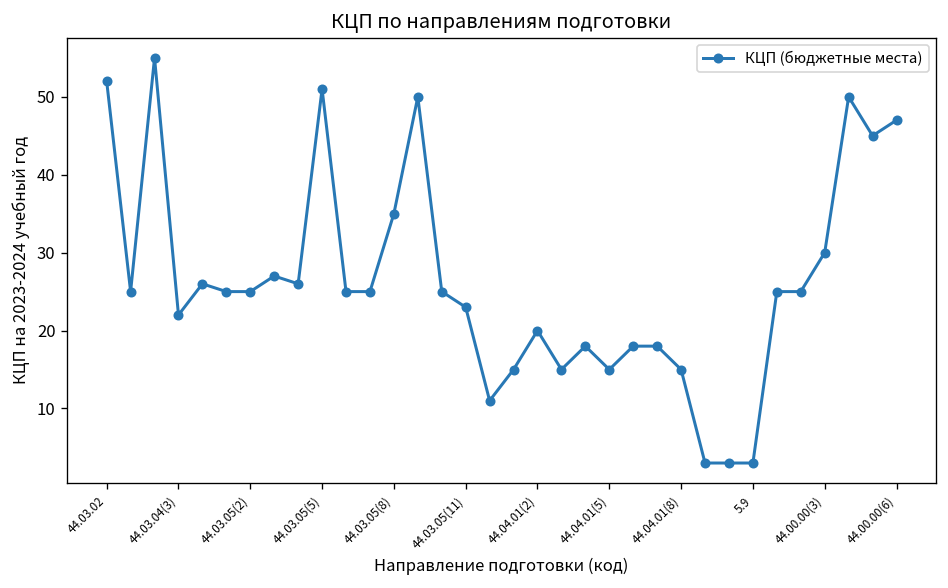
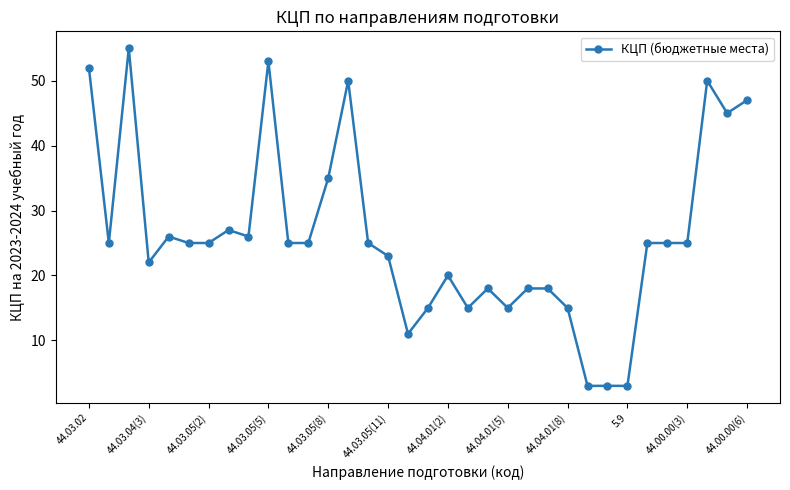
44.03.05(5): 51 -> 53
44.00.00(3): 30 -> 25
